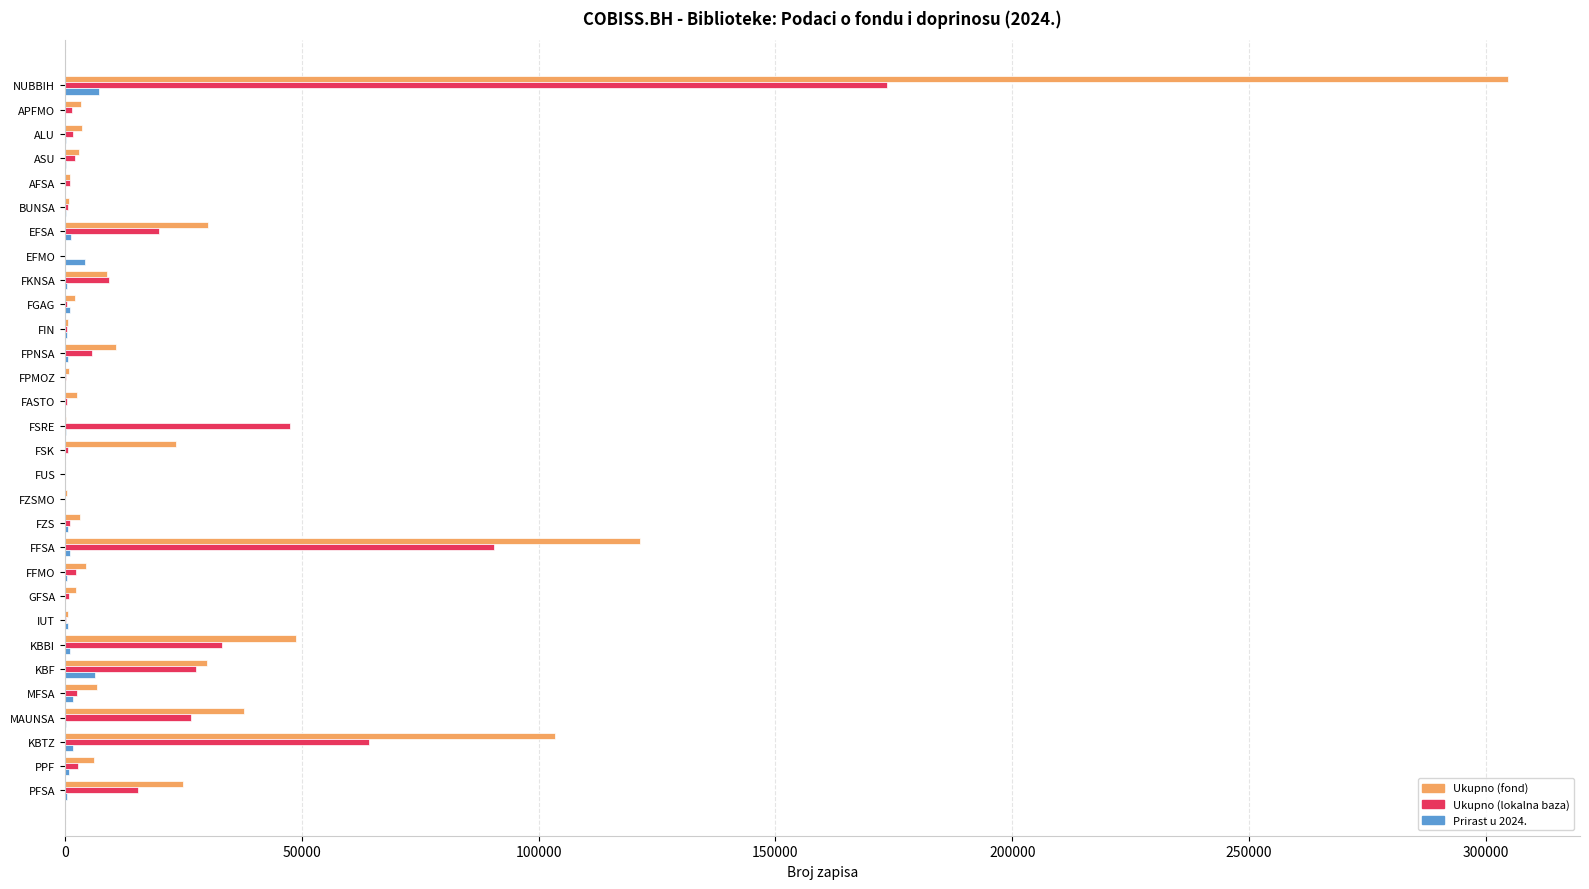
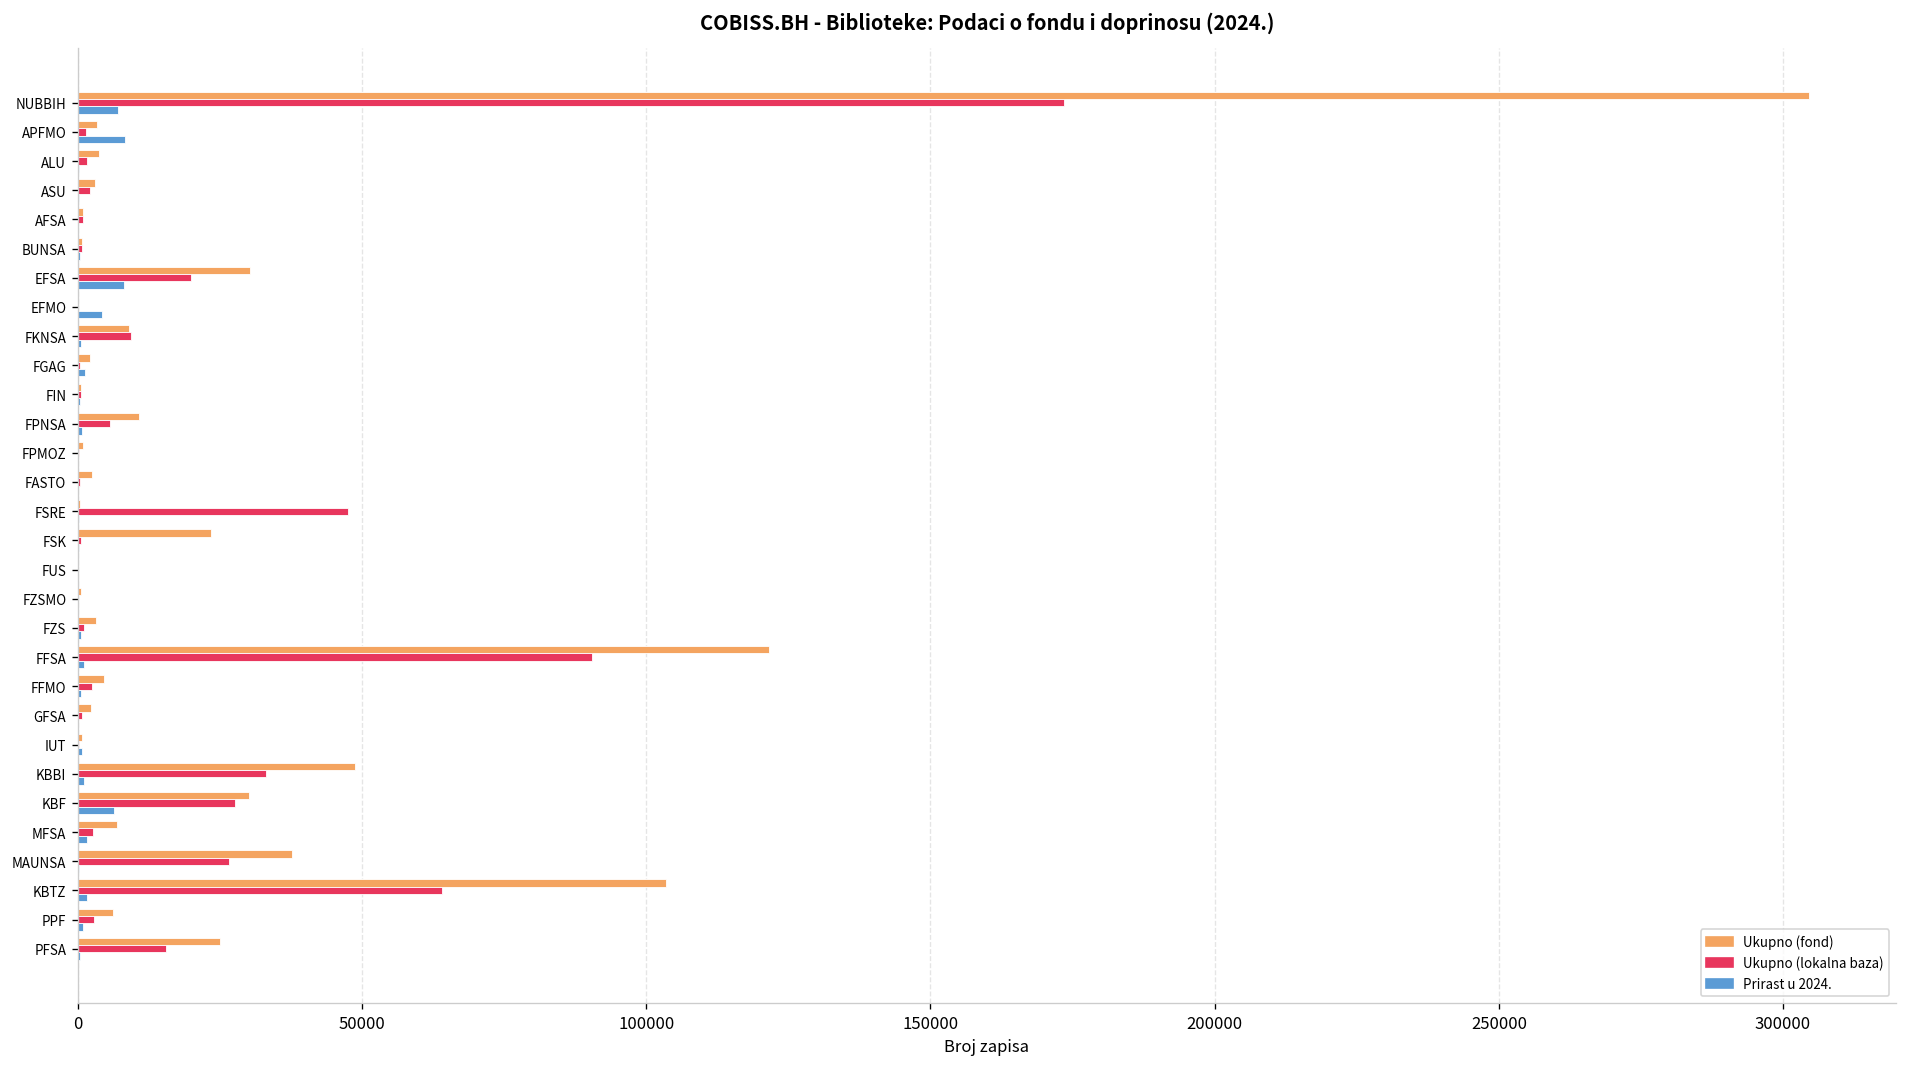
Prirast u 2024., APFMO: 0 -> 8000
Prirast u 2024., EFSA: 1000 -> 8000
